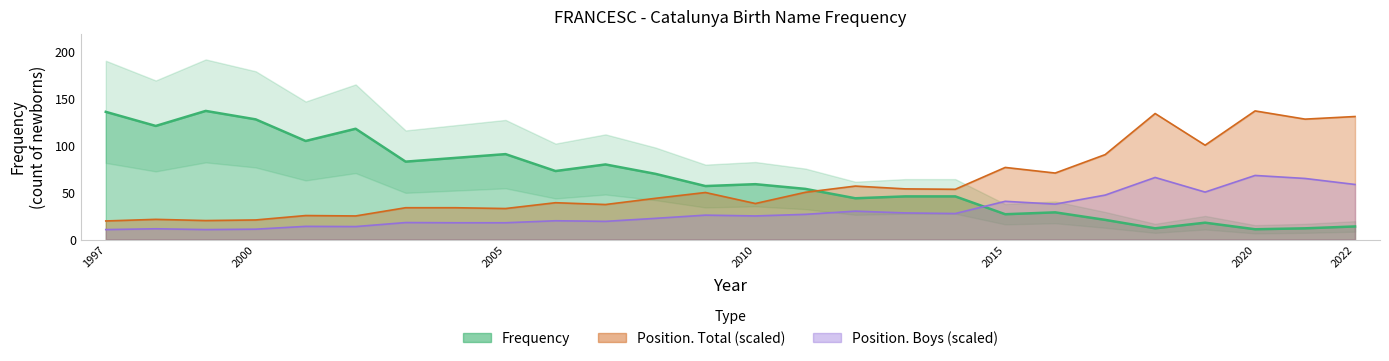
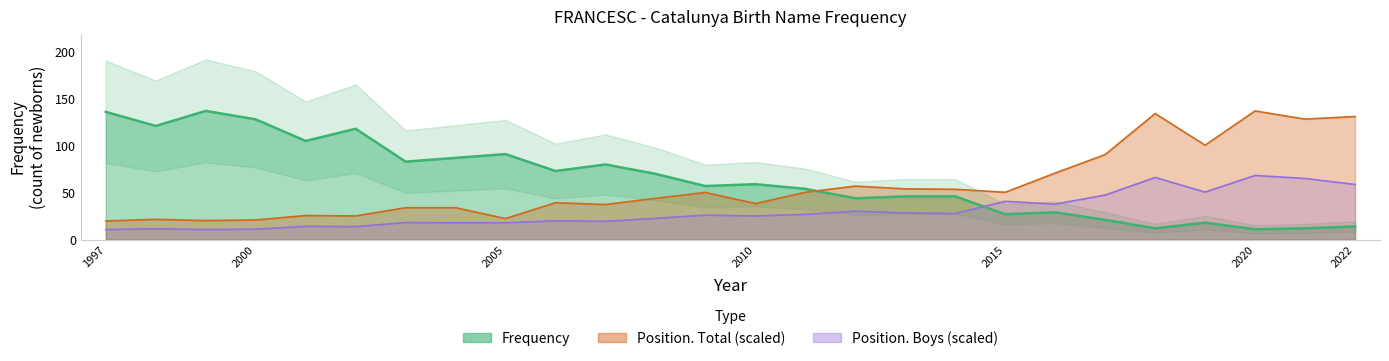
Position. Total (scaled), 2005: 30 -> 20
Position. Total (scaled), 2015: 80 -> 50
